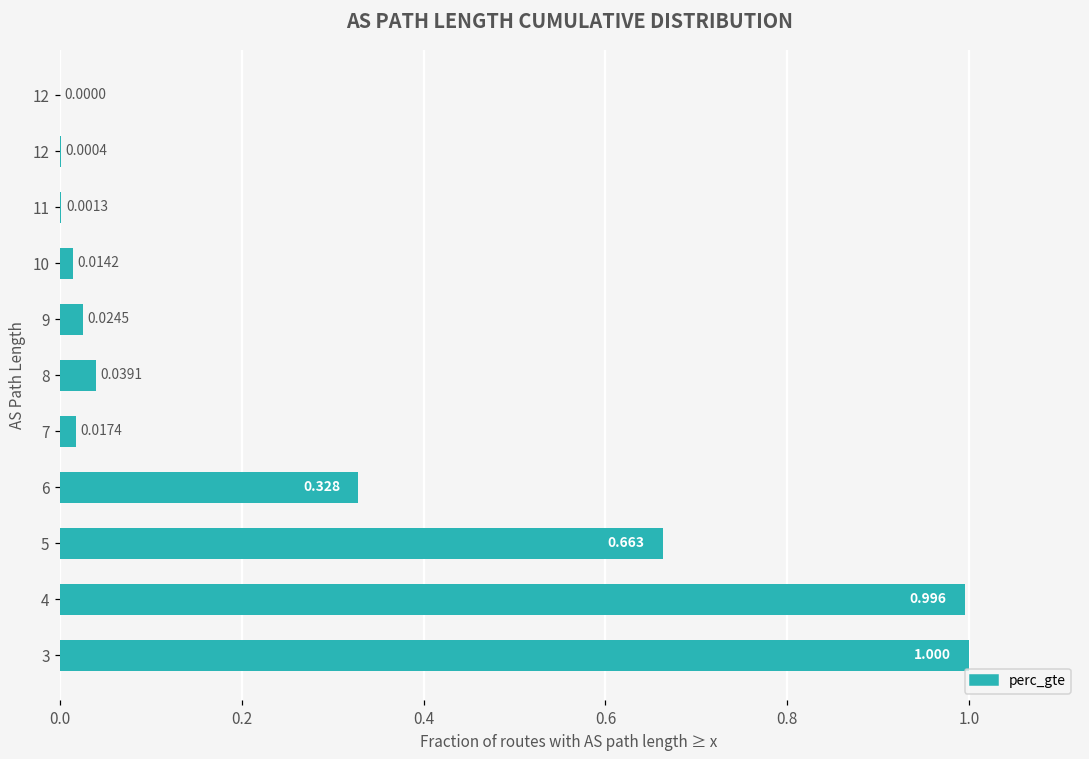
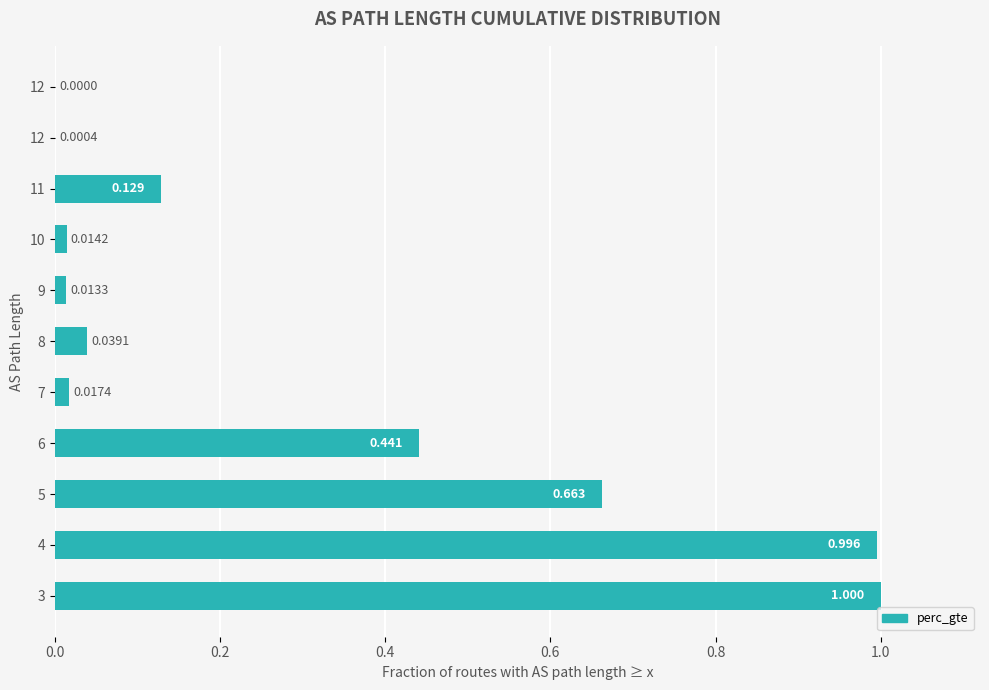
11: 0.0013 -> 0.129
9: 0.0245 -> 0.0133
6: 0.328 -> 0.441
